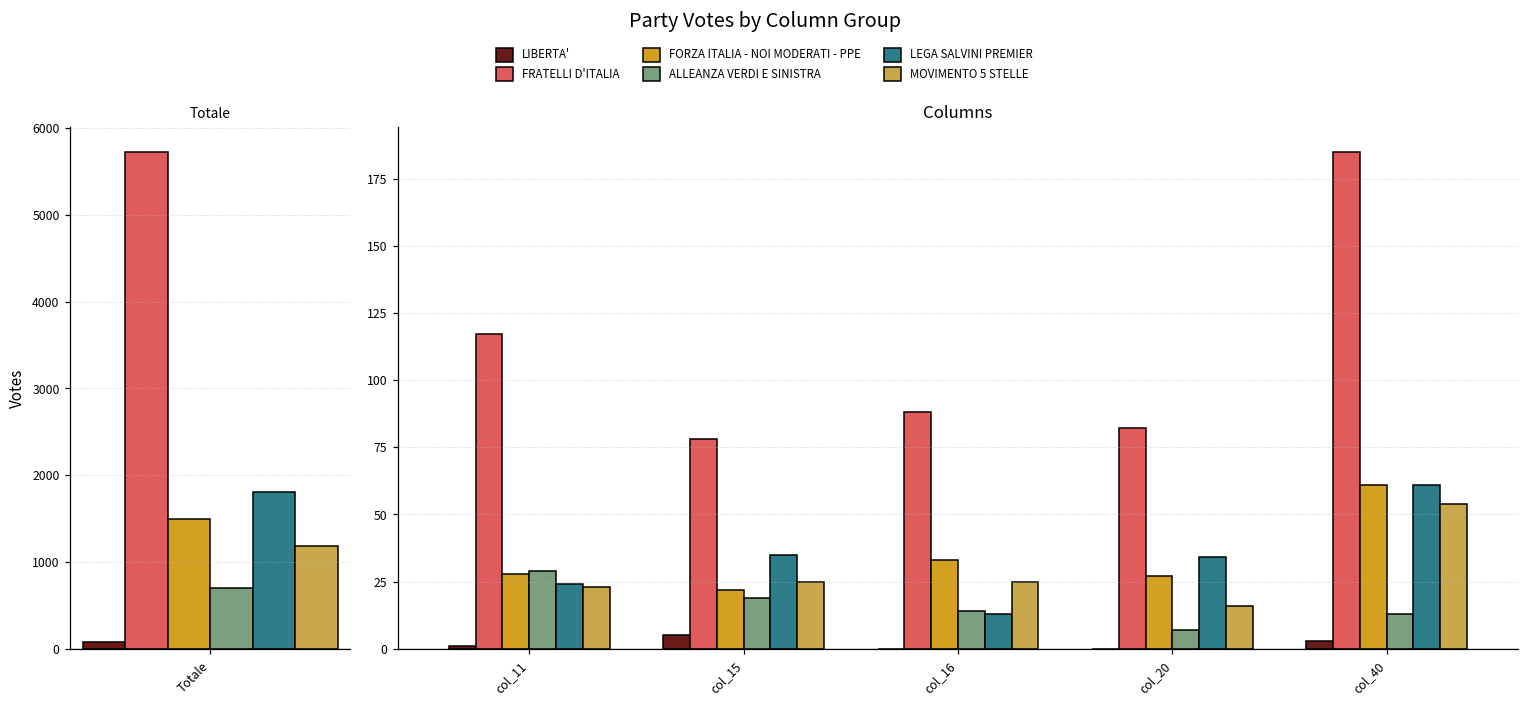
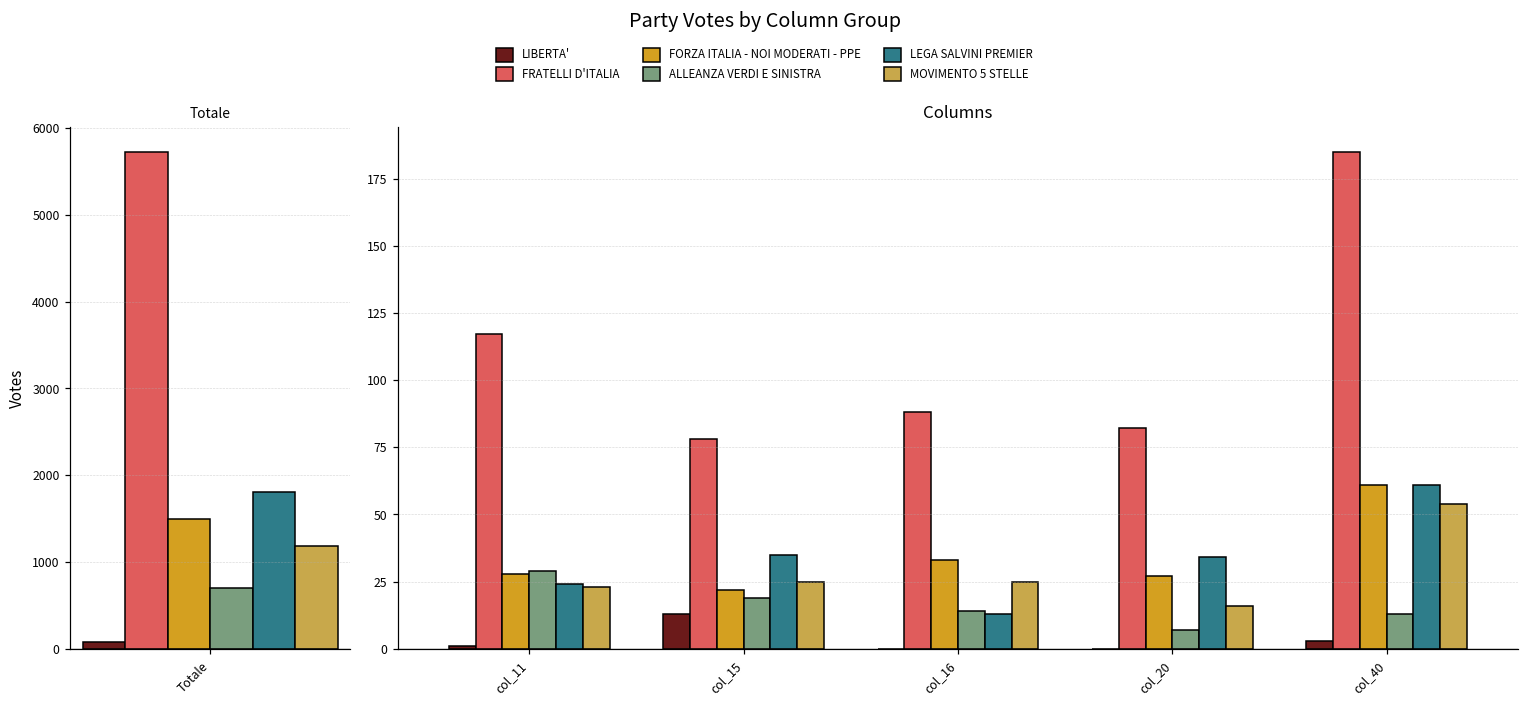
Columns, LIBERTA', col_15: 5 -> 13
